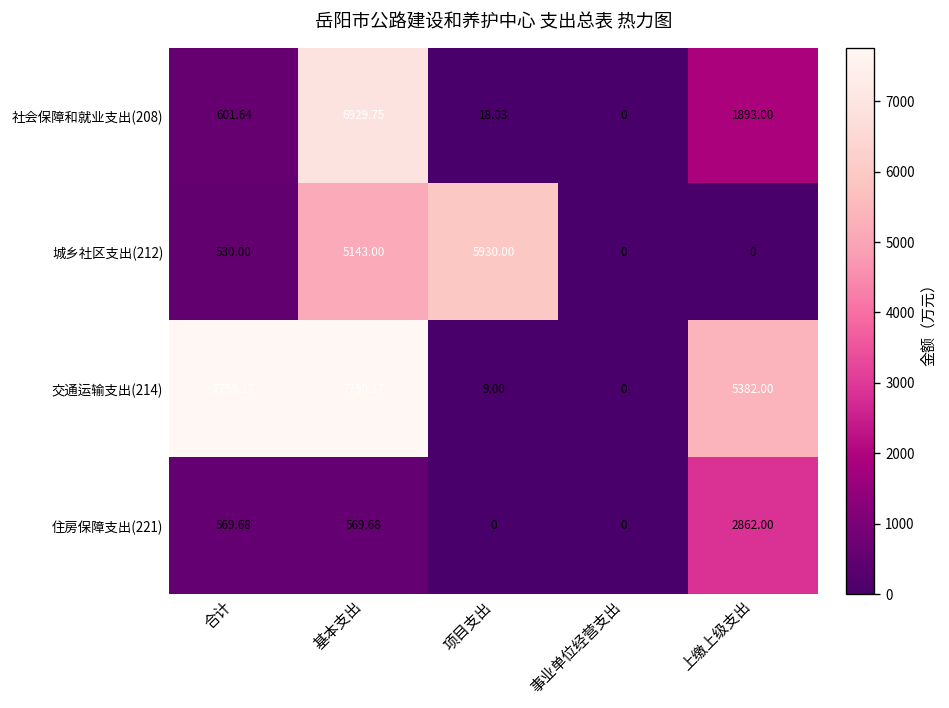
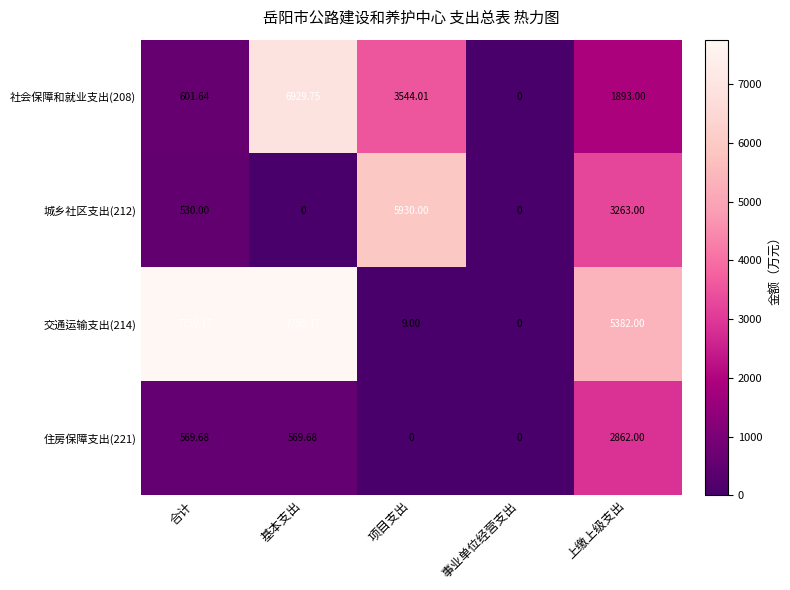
社会保障和就业支出(208), 项目支出: 18.03 -> 3544.01
城乡社区支出(212), 基本支出: 5143.00 -> 0
城乡社区支出(212), 上缴上级支出: 0 -> 3263.00
